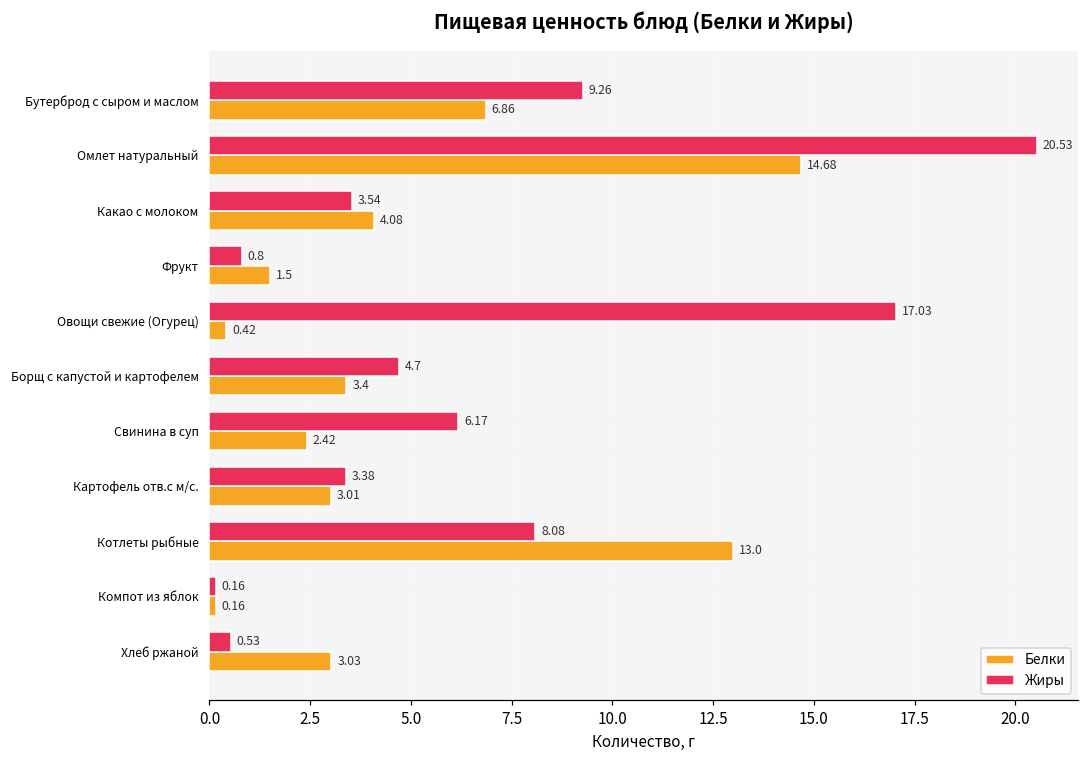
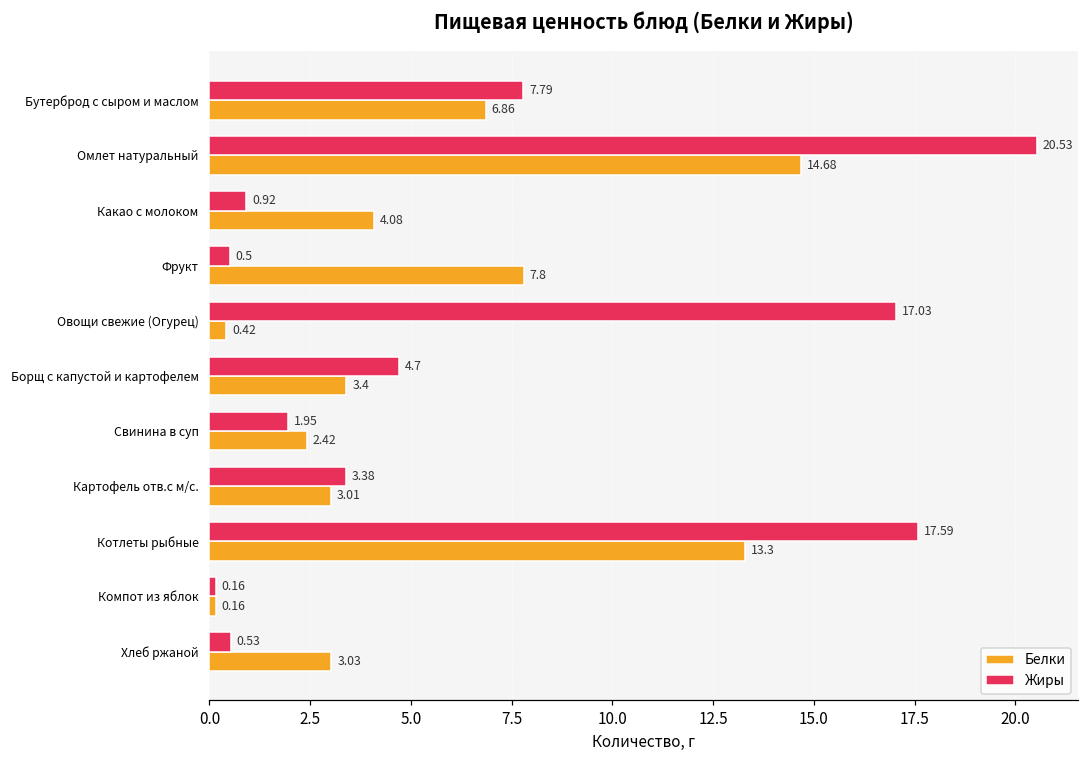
Жиры, Бутерброд с сыром и маслом: 9.26 -> 7.79
Жиры, Какао с молоком: 3.54 -> 0.92
Жиры, Фрукт: 0.8 -> 0.5
Белки, Фрукт: 1.5 -> 7.8
Жиры, Свинина в суп: 6.17 -> 1.95
Жиры, Котлеты рыбные: 8.08 -> 17.59
Белки, Котлеты рыбные: 13.0 -> 13.3
